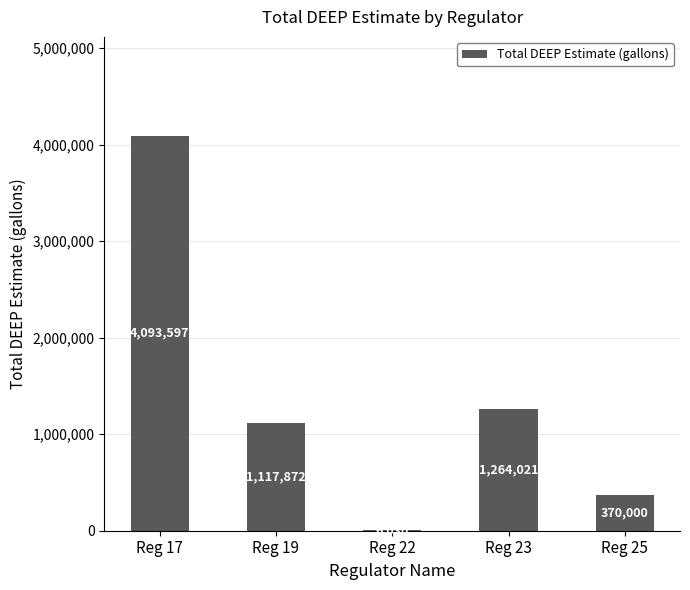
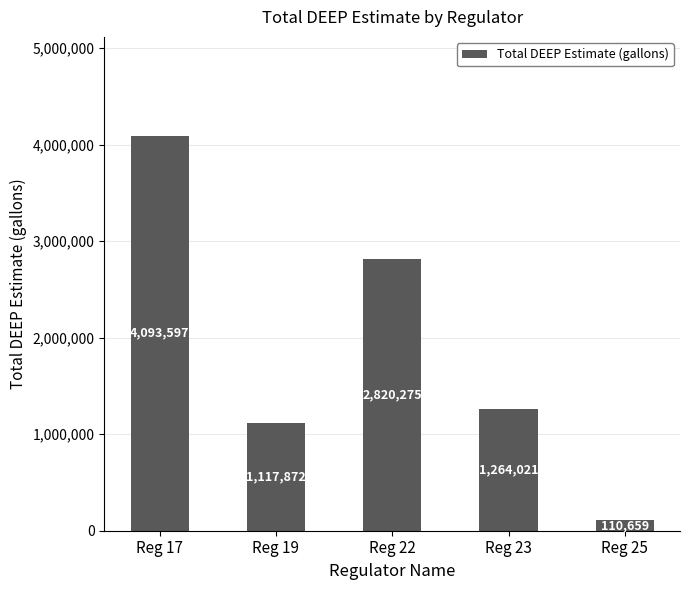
Reg 22: 0 -> 2,800,000
Reg 25: 370,000 -> 110,659
